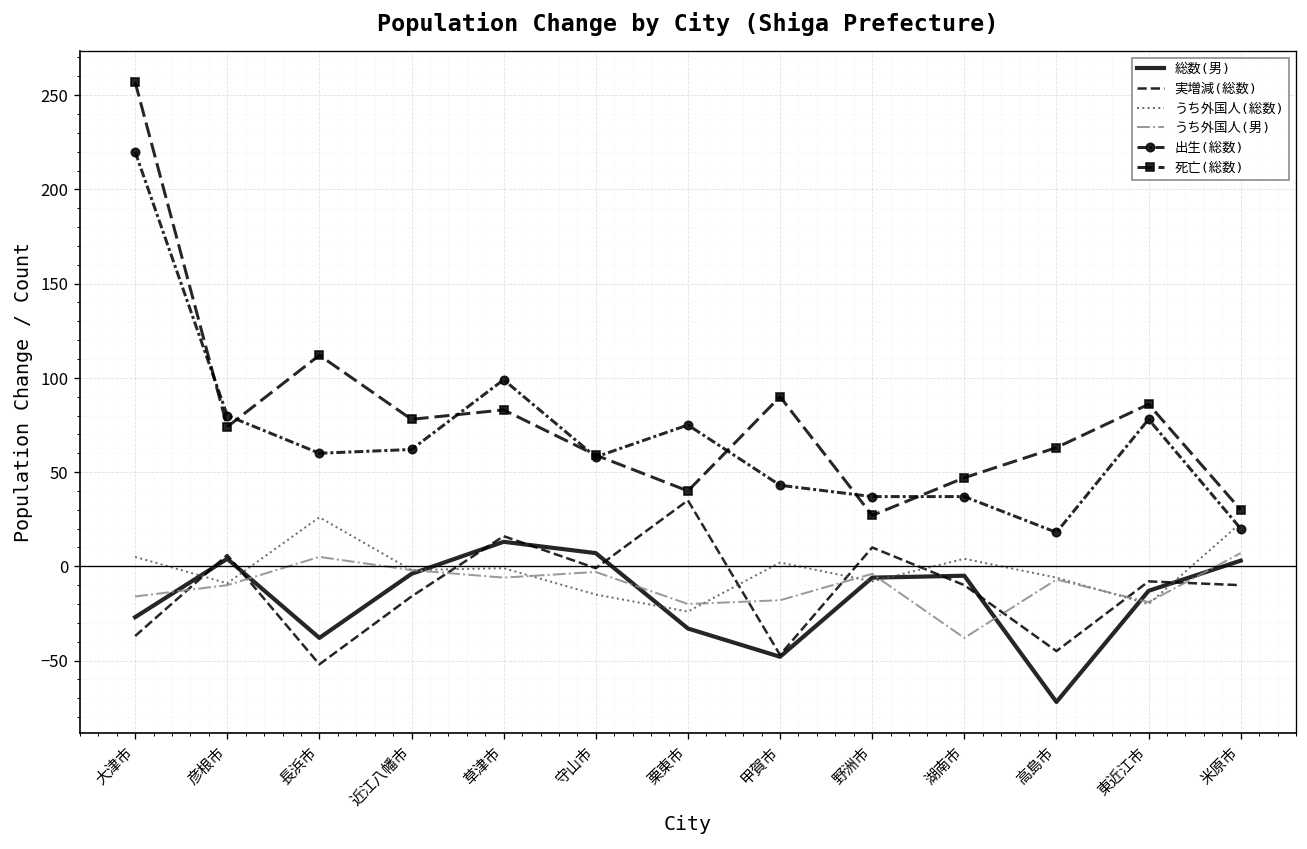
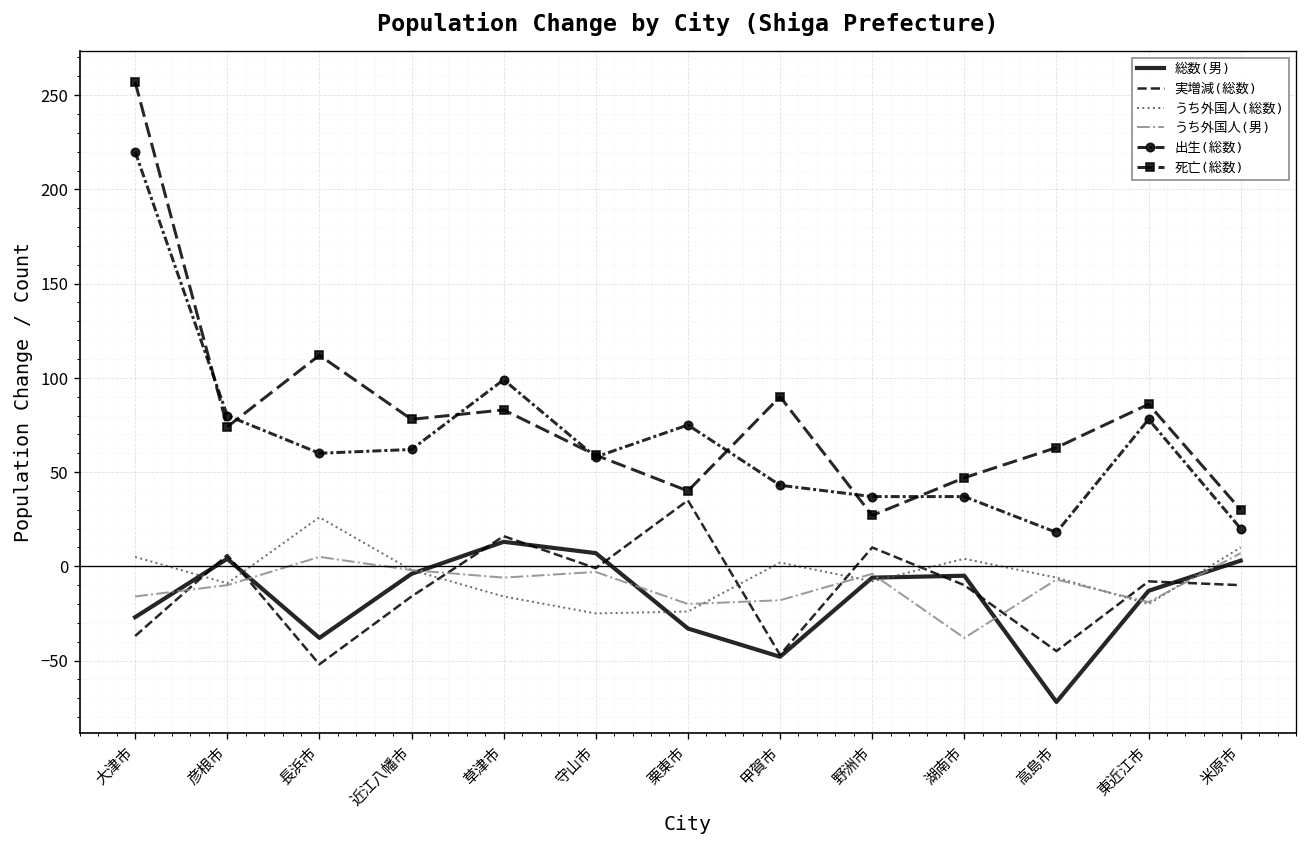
うち外国人(総数), 草津市: -1 -> -16
うち外国人(総数), 守山市: -15 -> -25
うち外国人(総数), 米原市: 23 -> 10
